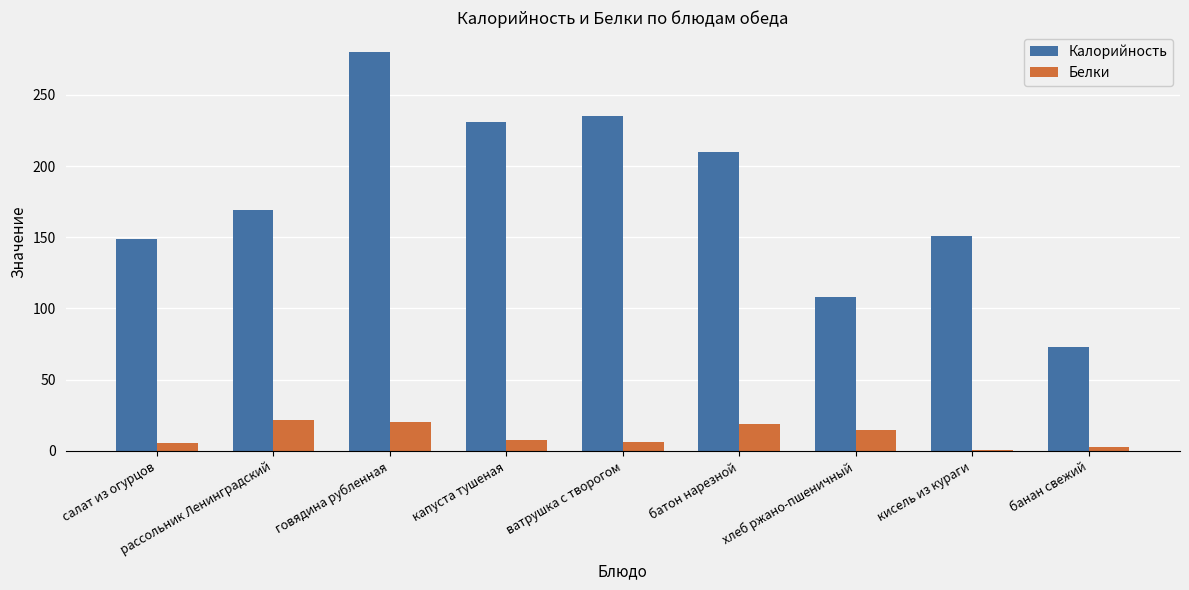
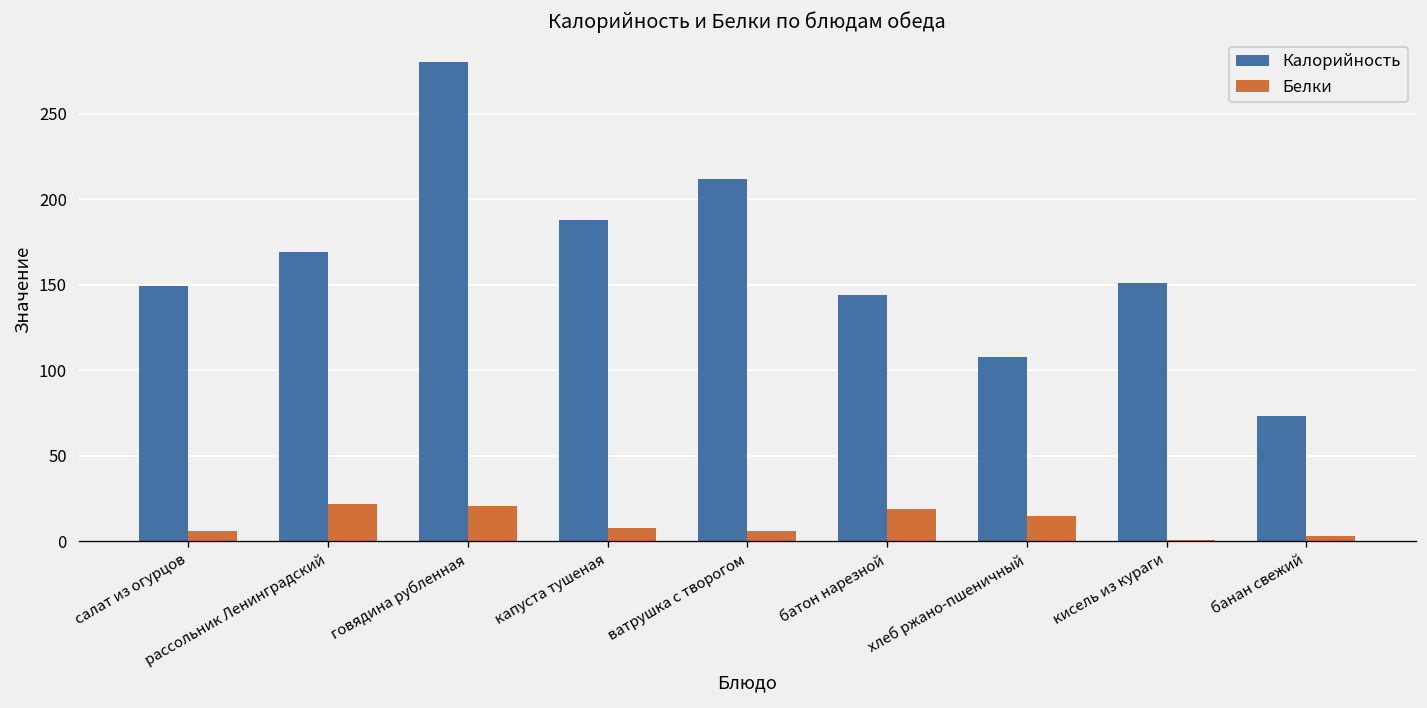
Калорийность, капуста тушеная: 231 -> 188
Калорийность, ватрушка с творогом: 235 -> 212
Калорийность, батон нарезной: 210 -> 144
